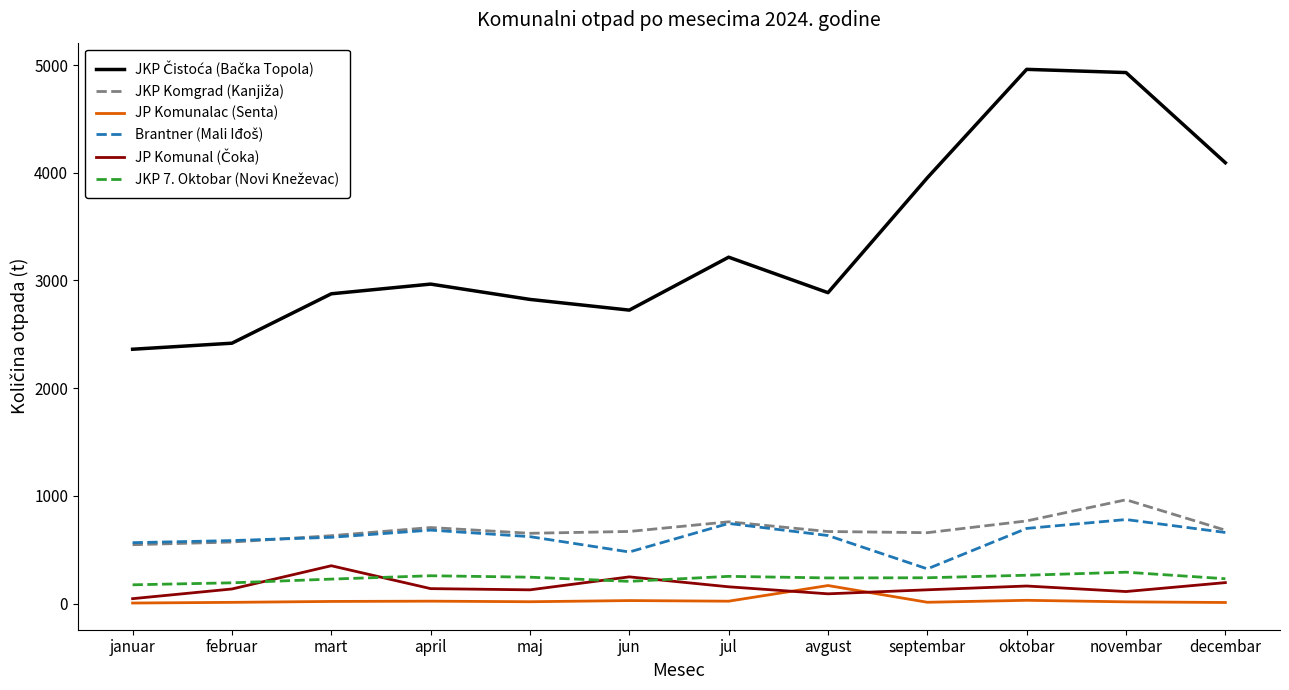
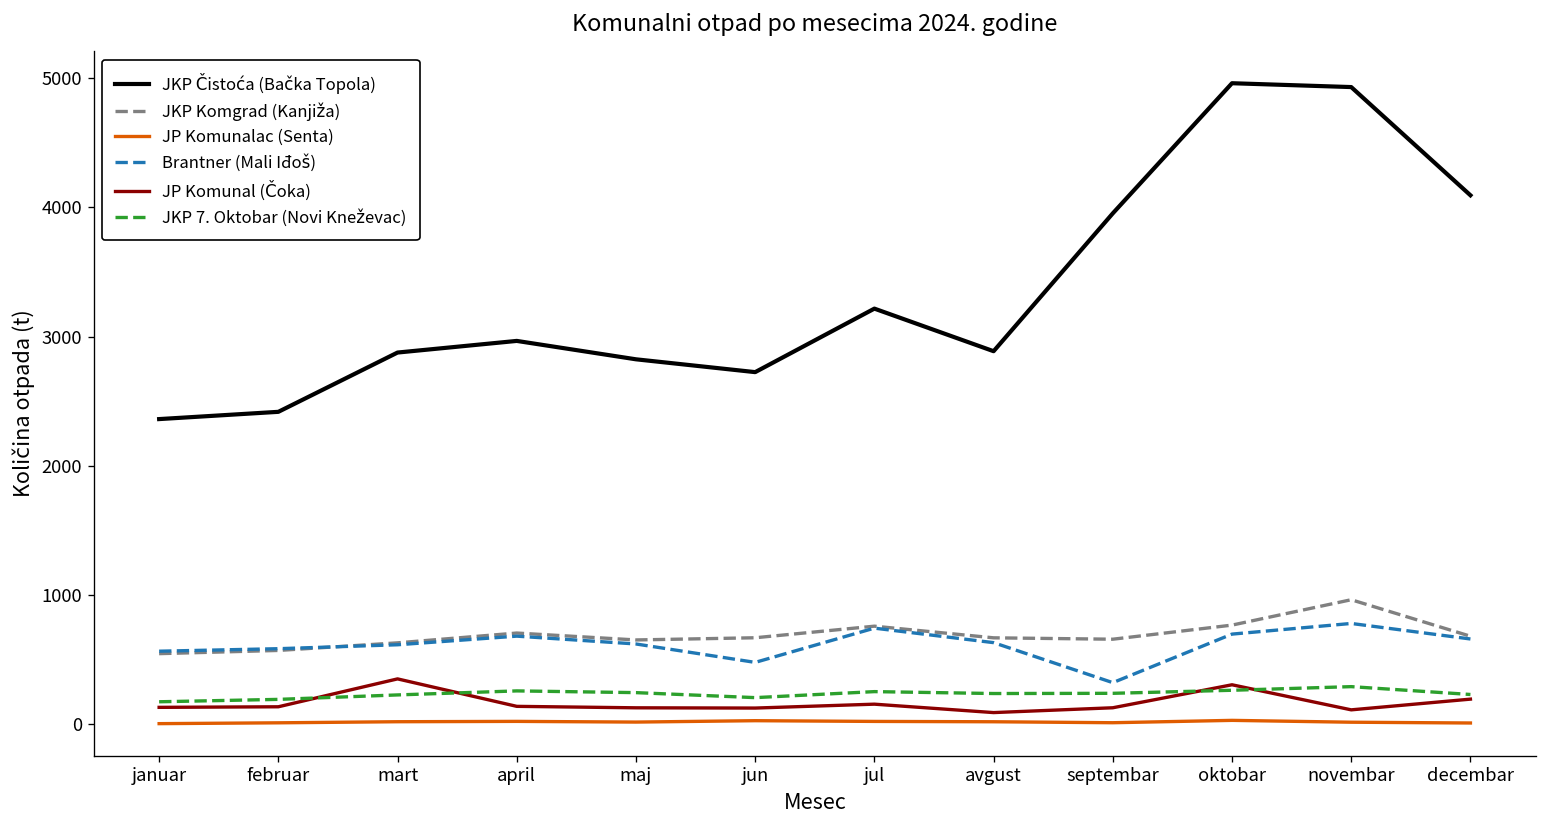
JP Komunal (Čoka), januar: 50 -> 130
JP Komunal (Čoka), jun: 250 -> 130
JP Komunalac (Senta), avgust: 170 -> 20
JP Komunal (Čoka), oktobar: 160 -> 310
